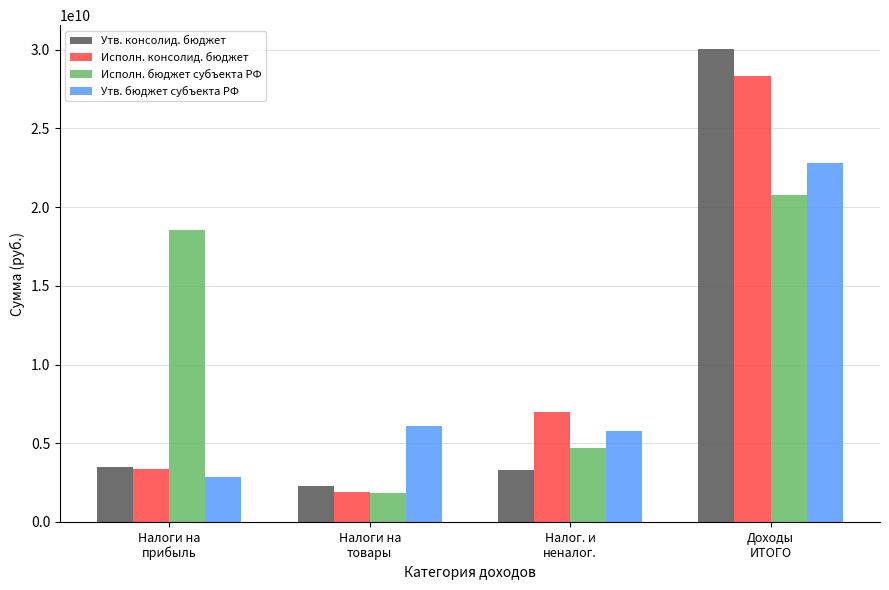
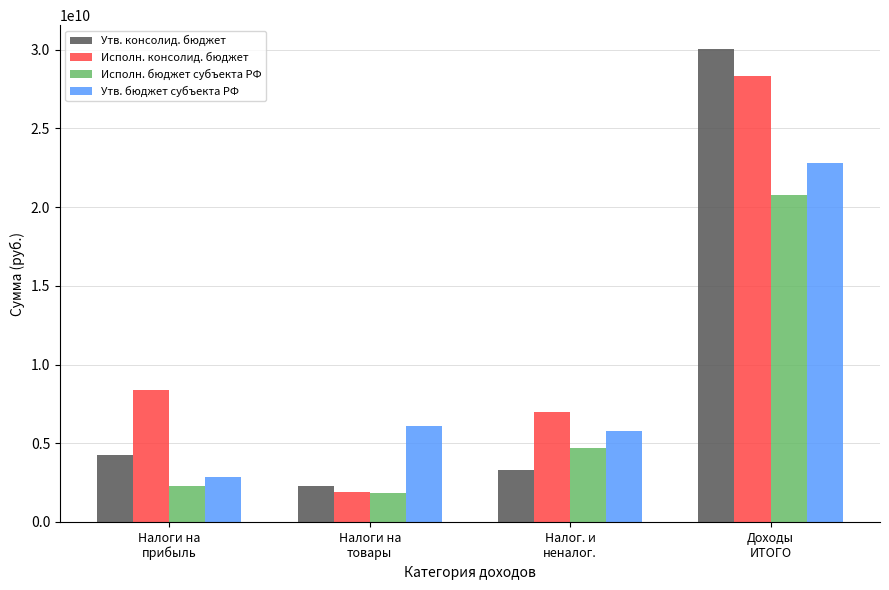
Утв. консолид. бюджет, Налоги на прибыль: 3500000000 -> 4200000000
Исполн. консолид. бюджет, Налоги на прибыль: 3400000000 -> 8400000000
Исполн. бюджет субъекта РФ, Налоги на прибыль: 18500000000 -> 2300000000
